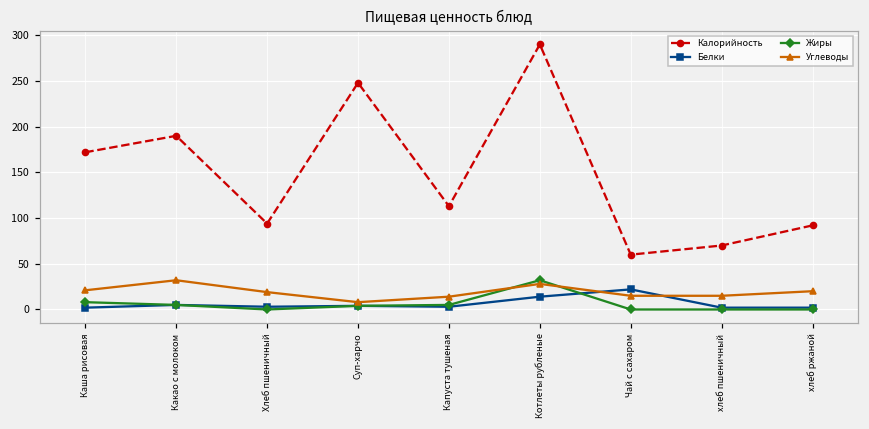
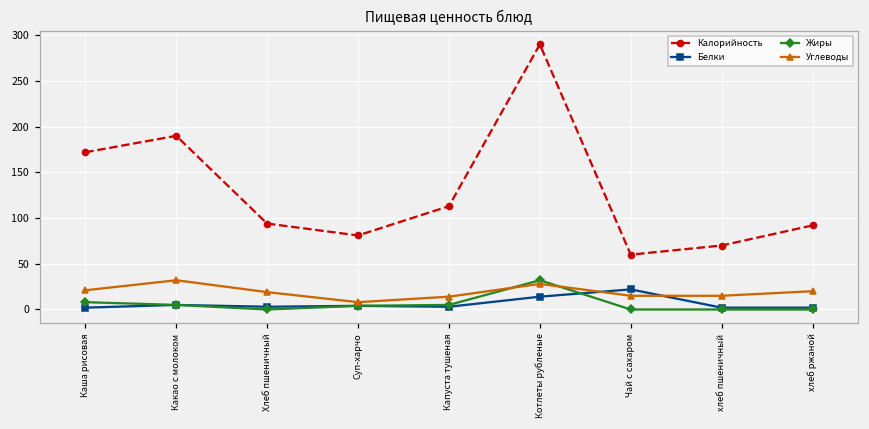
Калорийность, Суп-харчо: 250 -> 80
